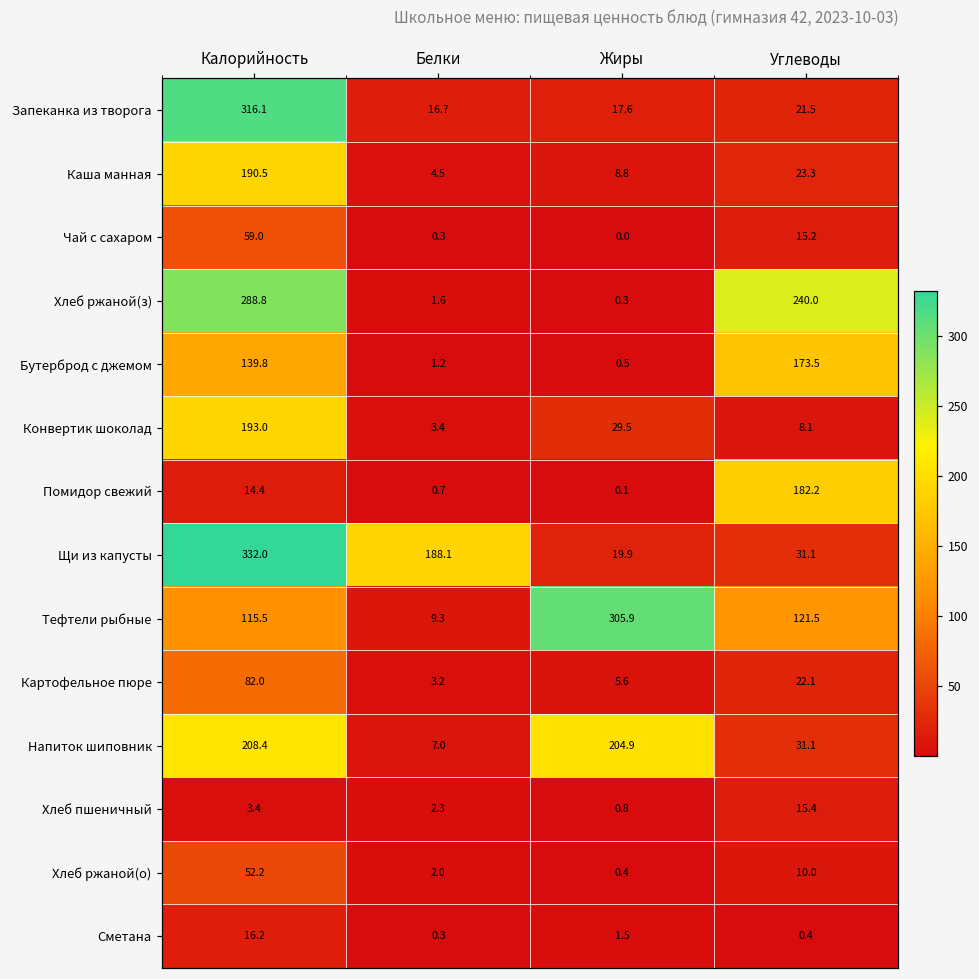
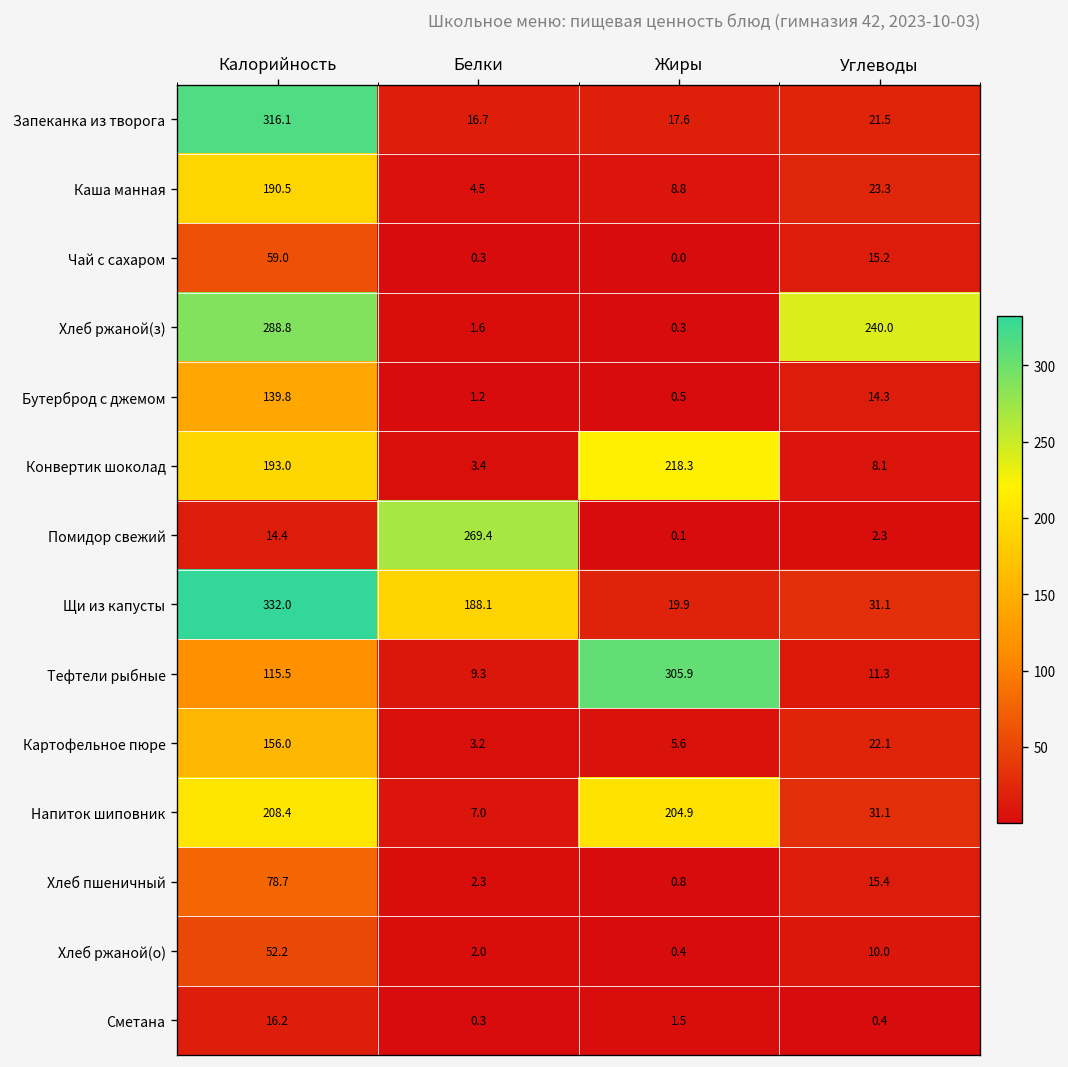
Бутерброд с джемом, Углеводы: 173.5 -> 14.3
Конвертик шоколад, Жиры: 29.5 -> 218.3
Помидор свежий, Белки: 0.7 -> 269.4
Помидор свежий, Углеводы: 182.2 -> 2.3
Тефтели рыбные, Углеводы: 121.5 -> 11.3
Картофельное пюре, Калорийность: 82.0 -> 156.0
Хлеб пшеничный, Калорийность: 3.4 -> 78.7
